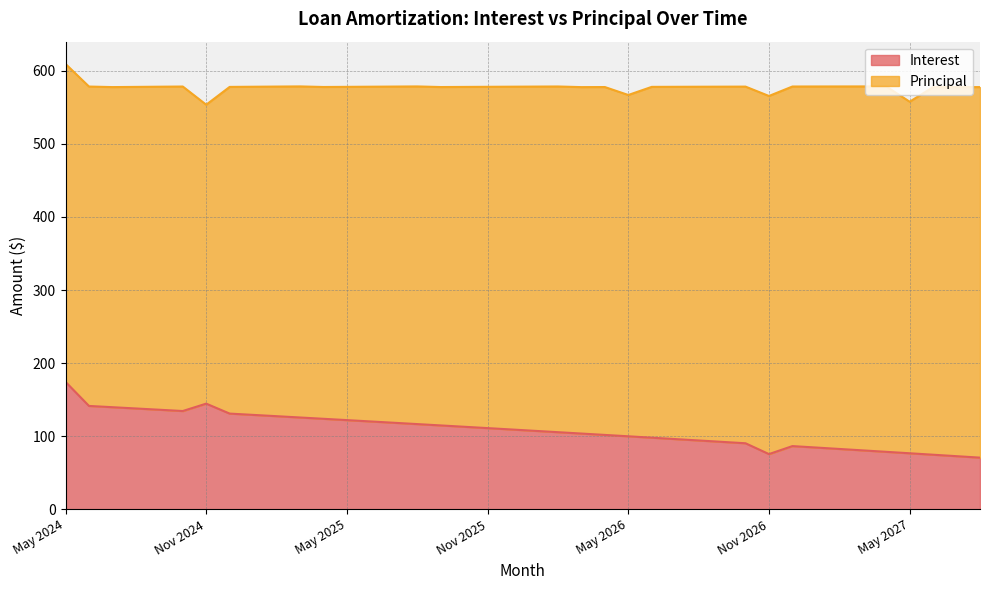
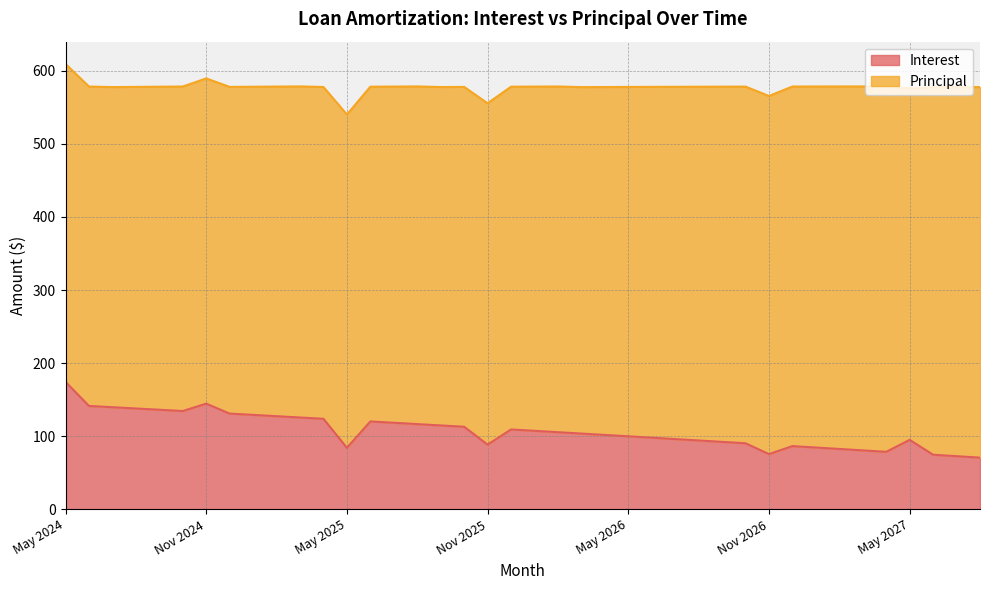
Principal, Nov 2024: 410 -> 450
Interest, May 2025: 120 -> 80
Interest, Nov 2025: 110 -> 90
Principal, May 2026: 470 -> 480
Interest, May 2027: 80 -> 90
